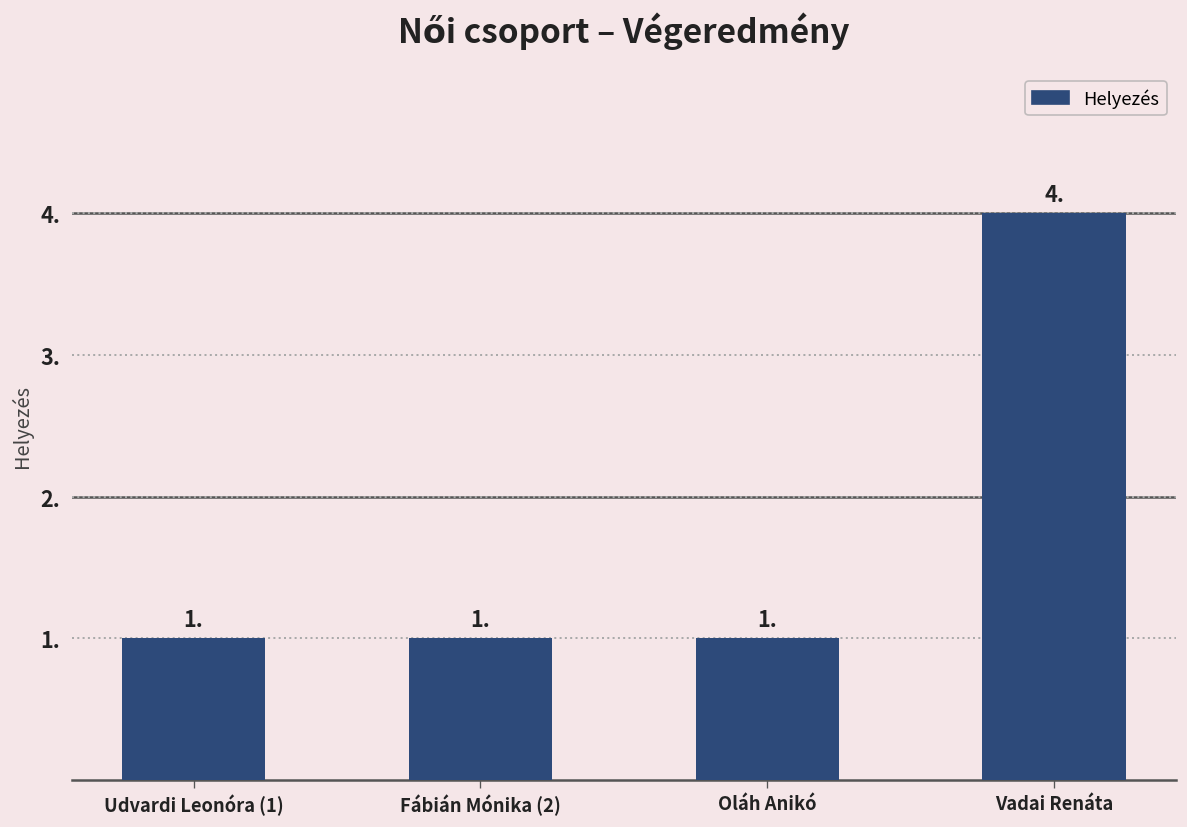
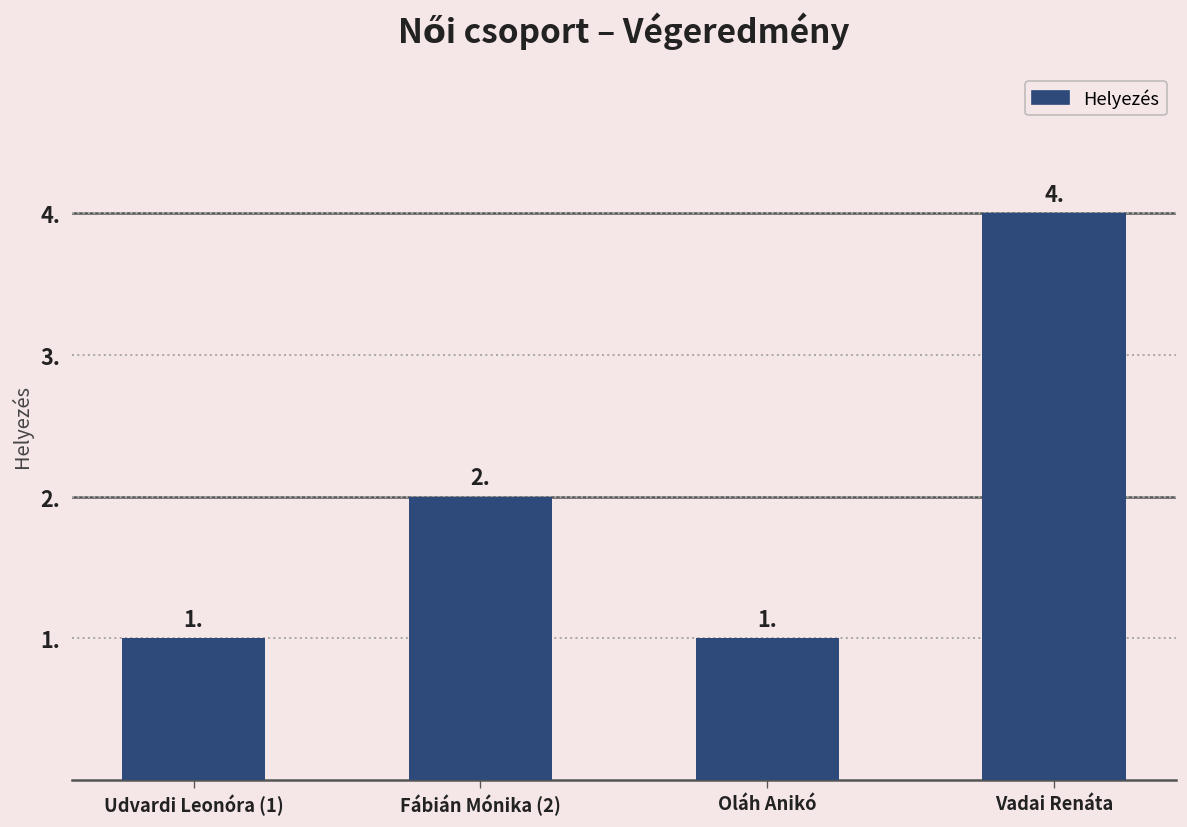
Fábián Mónika (2): 1. -> 2.
